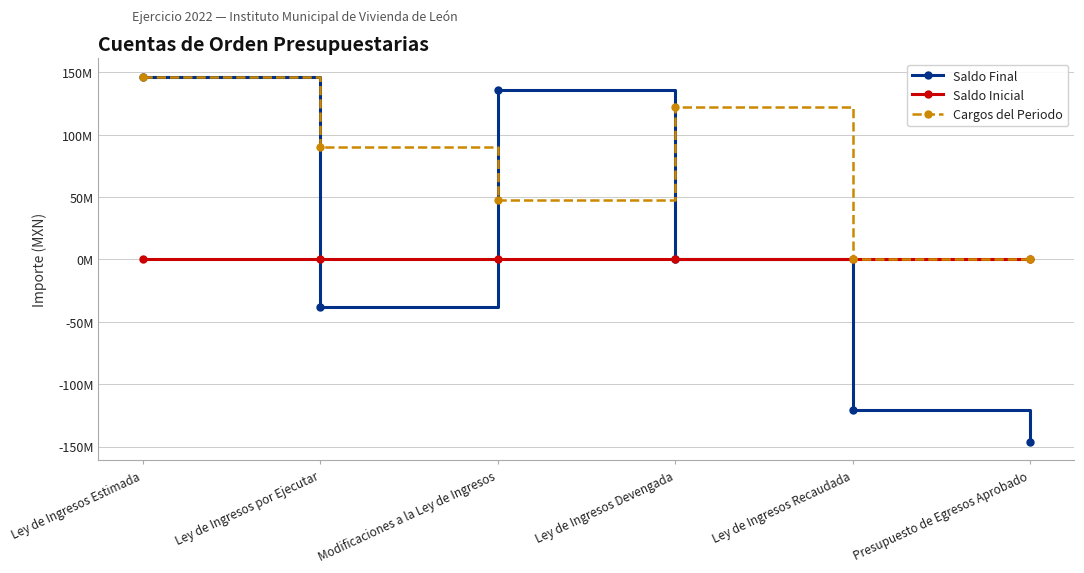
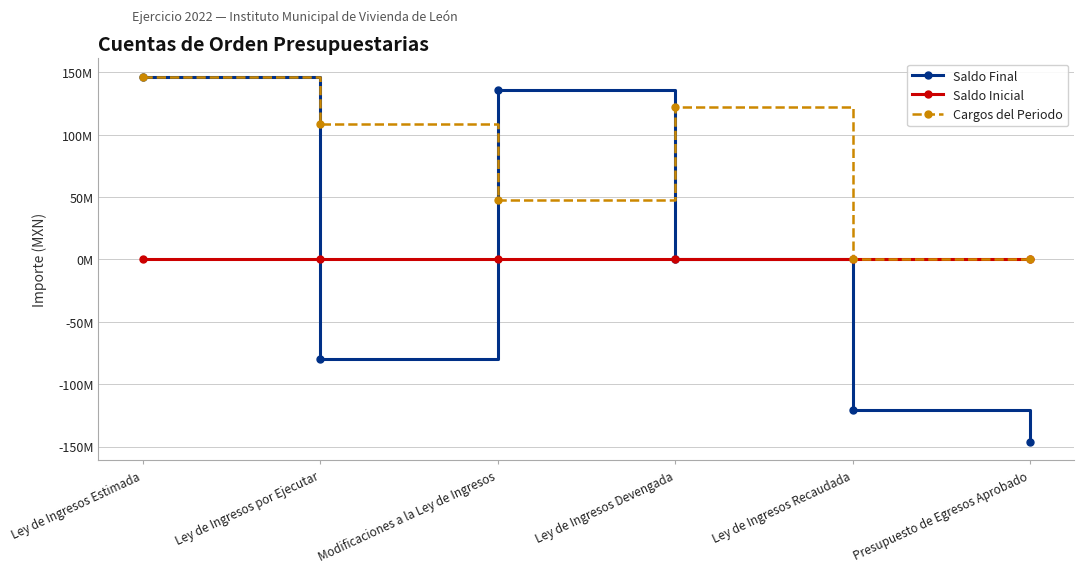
Saldo Final, Ley de Ingresos por Ejecutar: -38000000 -> -80000000
Cargos del Periodo, Ley de Ingresos por Ejecutar: 90000000 -> 108000000
